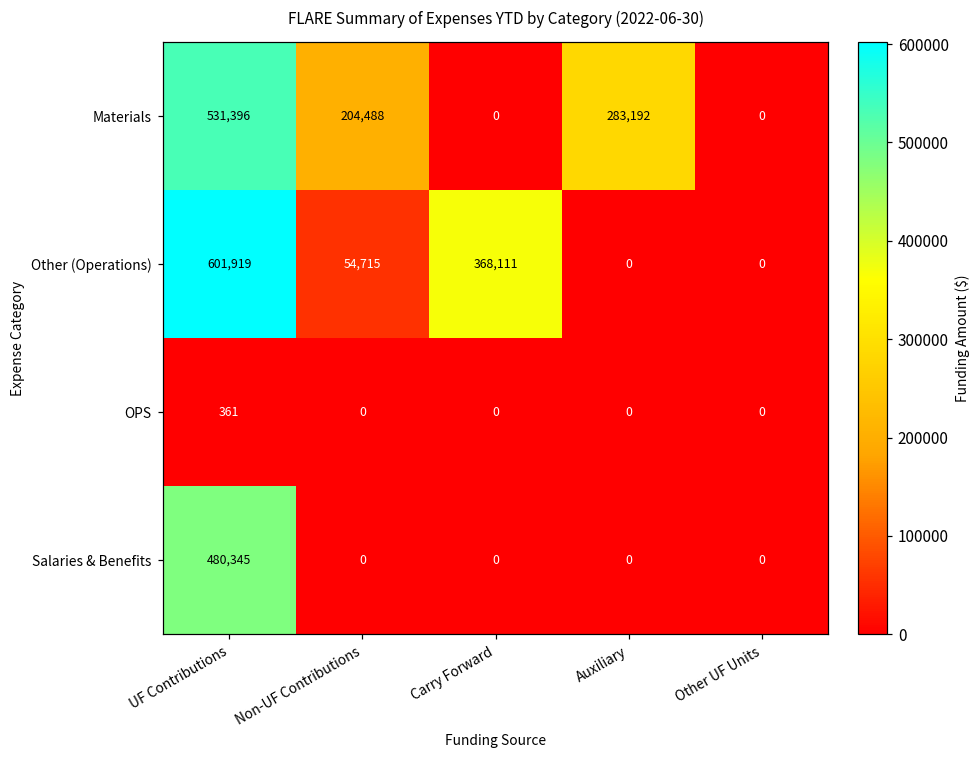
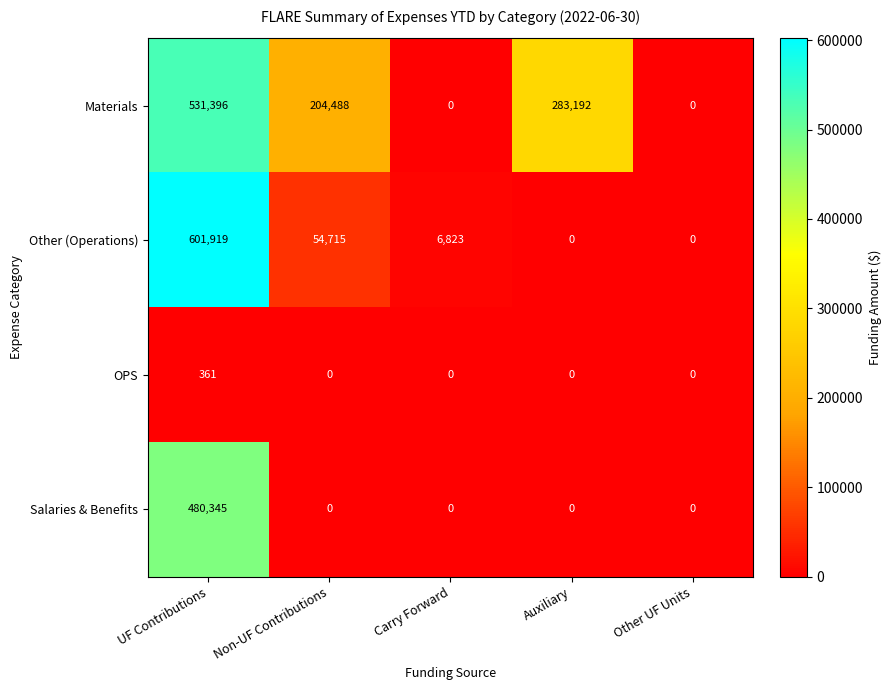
Other (Operations), Carry Forward: 368,111 -> 6,823
